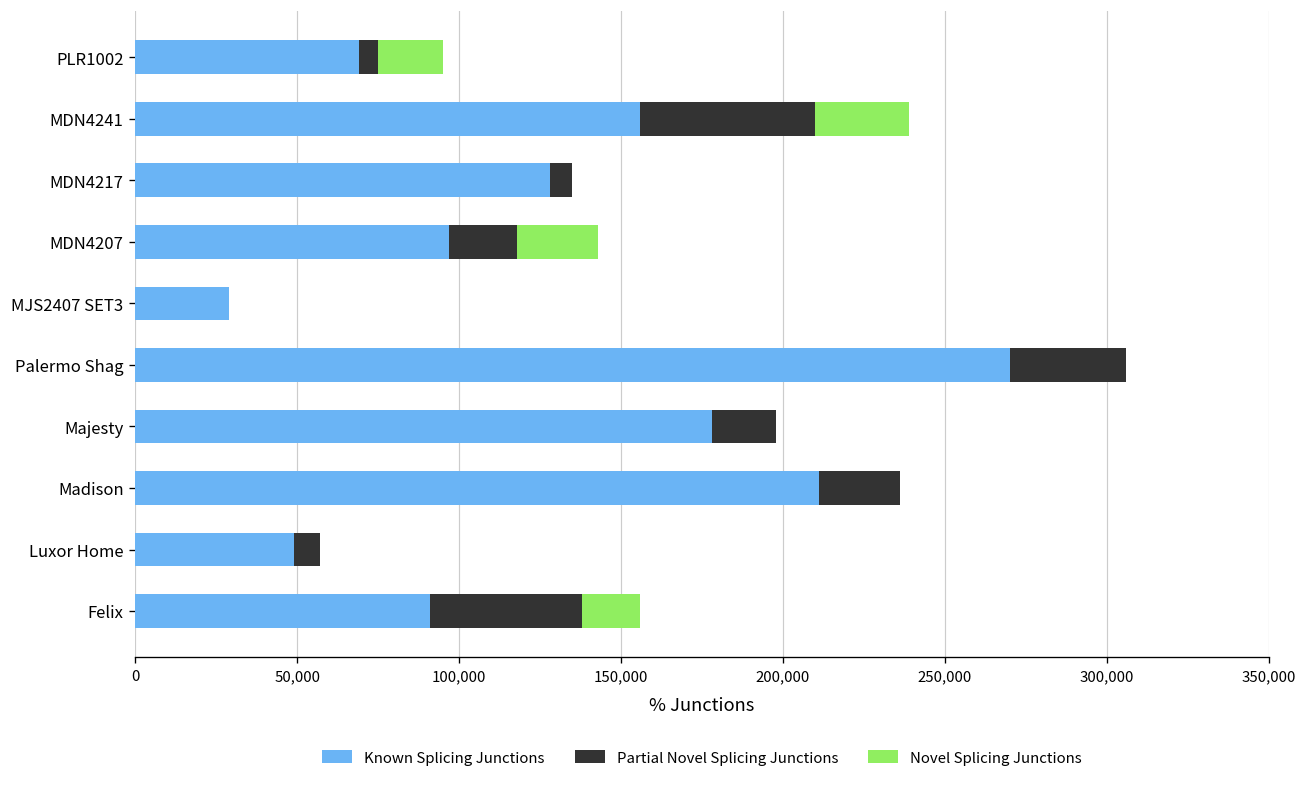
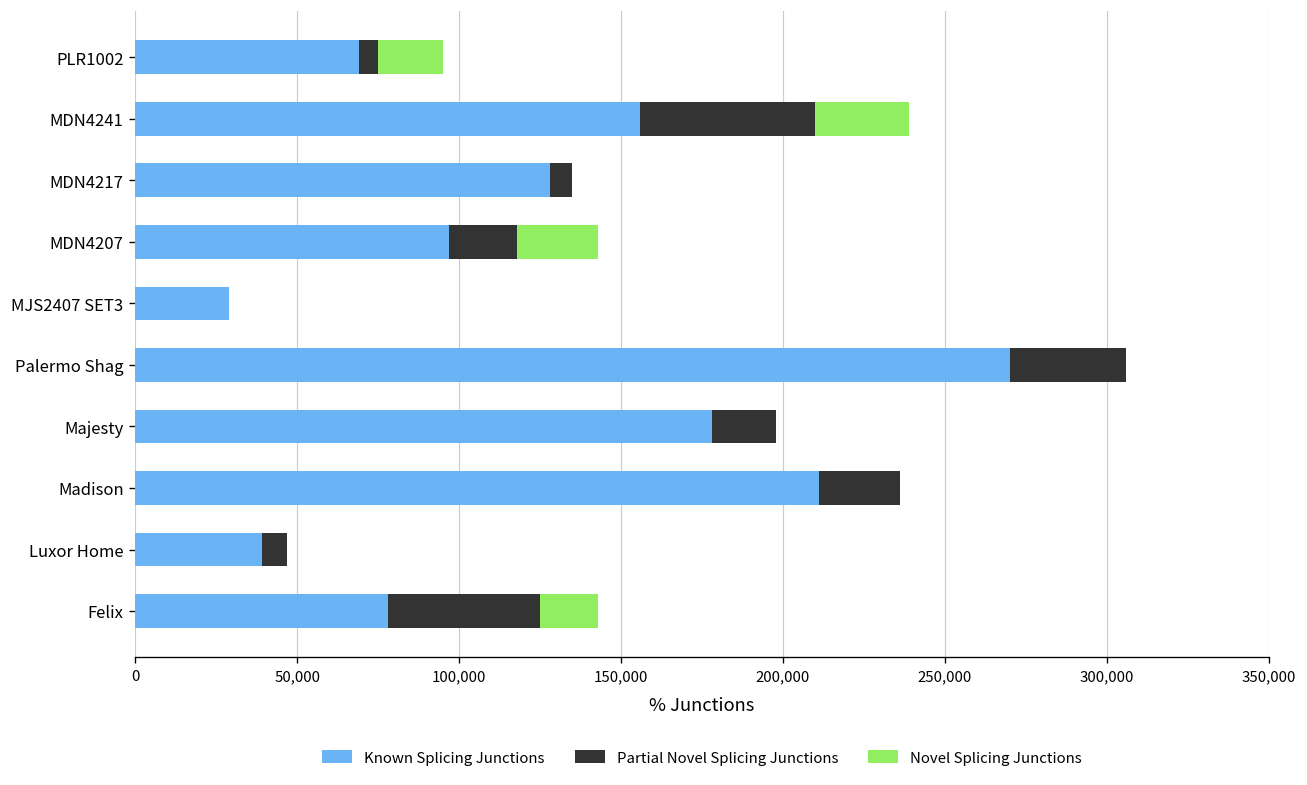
Known Splicing Junctions, Luxor Home: 49,000 -> 39,000
Known Splicing Junctions, Felix: 91,000 -> 78,000
